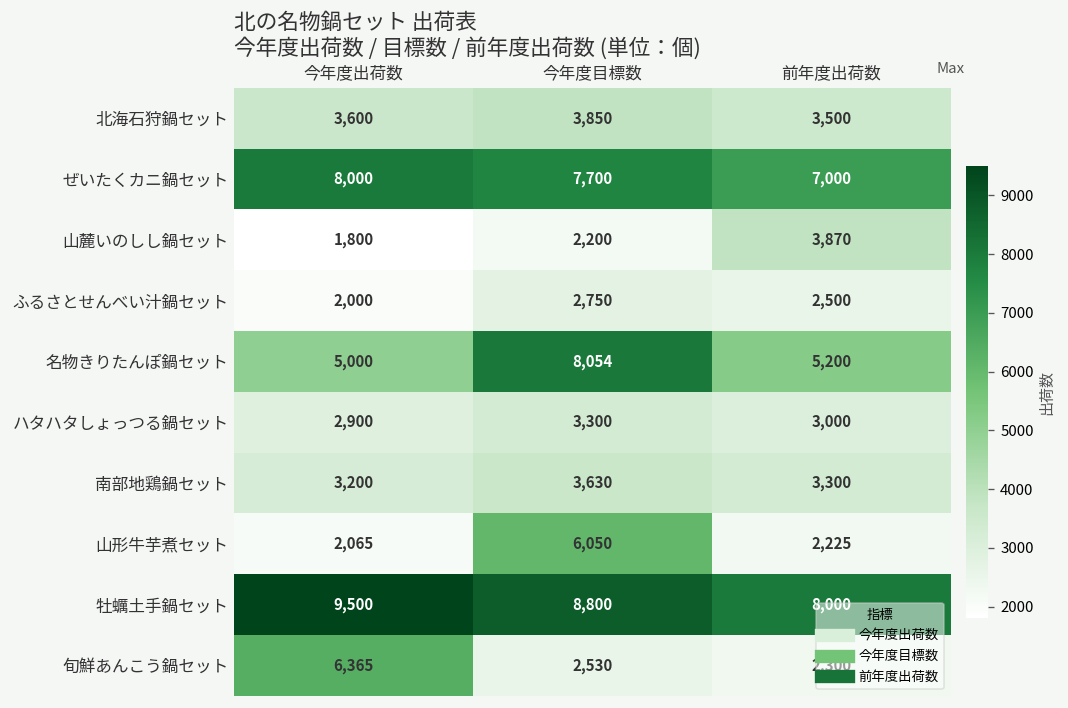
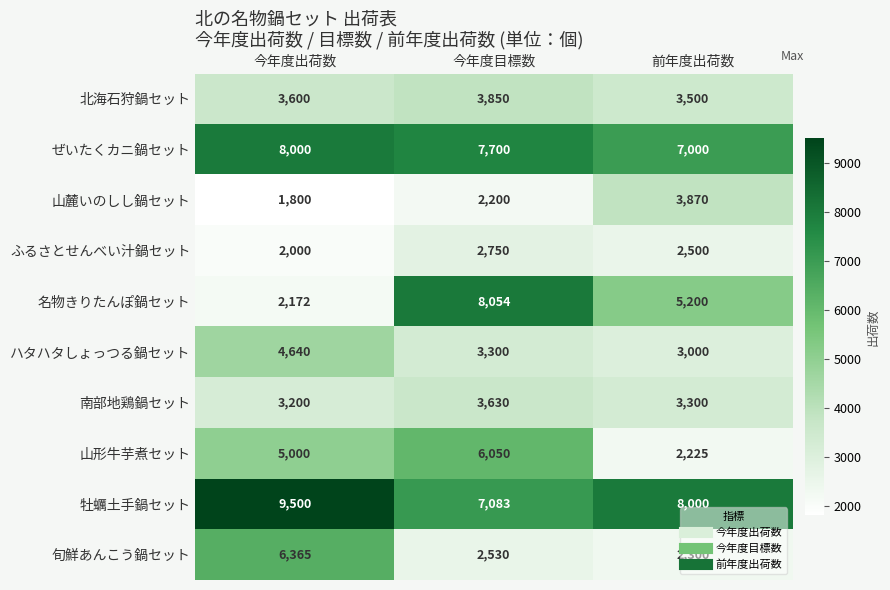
名物きりたんぽ鍋セット, 今年度出荷数: 5,000 -> 2,172
ハタハタしょっつる鍋セット, 今年度出荷数: 2,900 -> 4,640
山形牛芋煮セット, 今年度出荷数: 2,065 -> 5,000
牡蠣土手鍋セット, 今年度目標数: 8,800 -> 7,083
